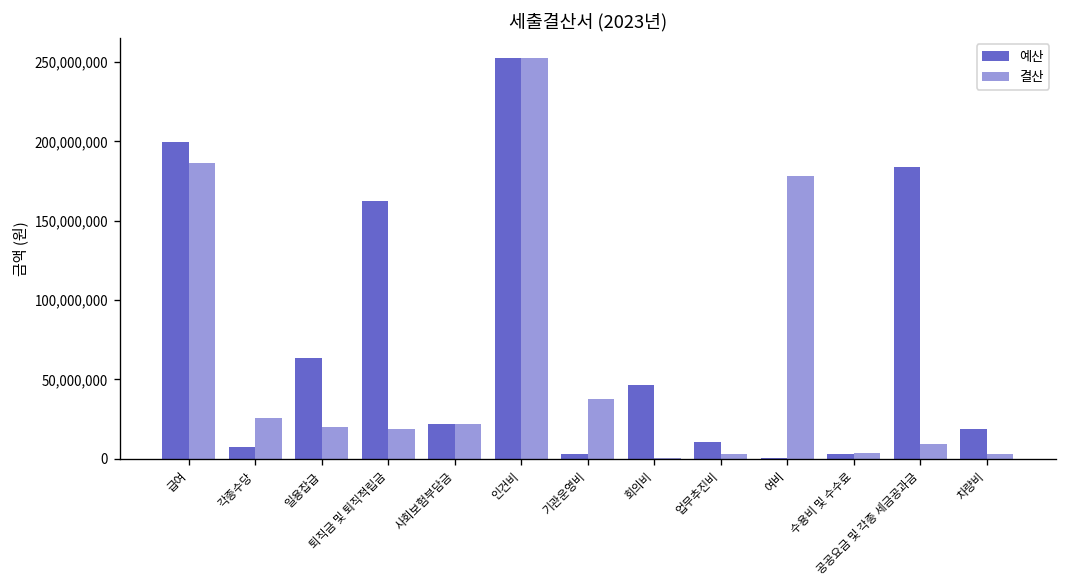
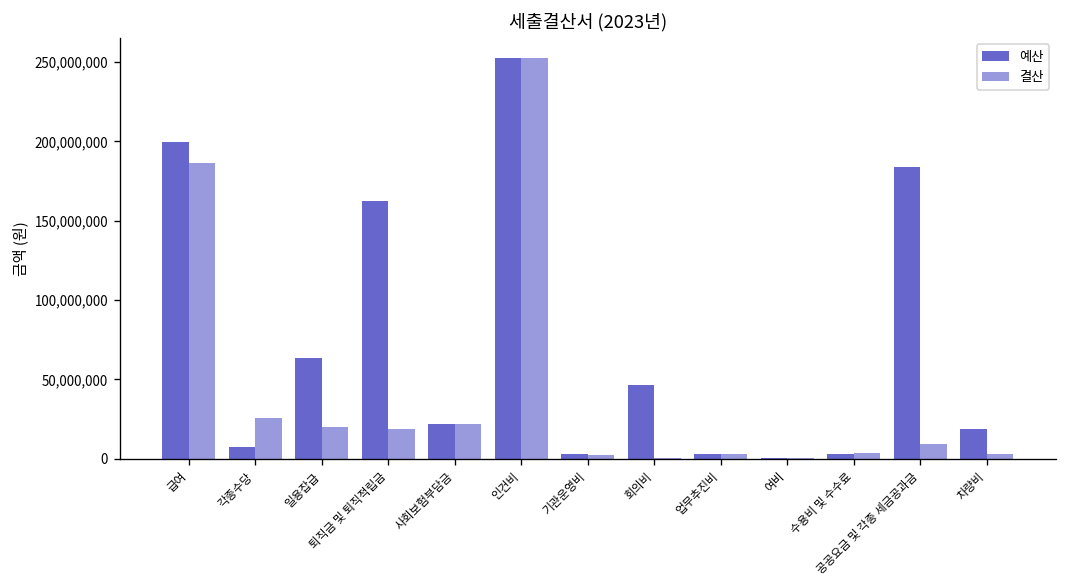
결산, 기관운영비: 38,000,000 -> 3,000,000
예산, 업무추진비: 11,000,000 -> 3,000,000
결산, 여비: 178,000,000 -> 1,000,000
